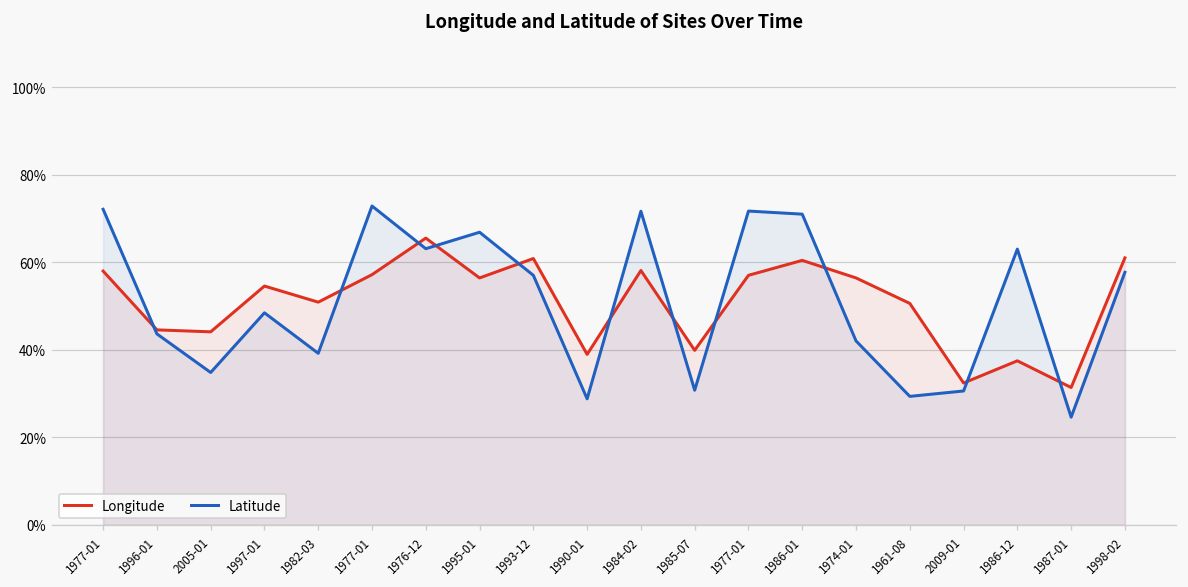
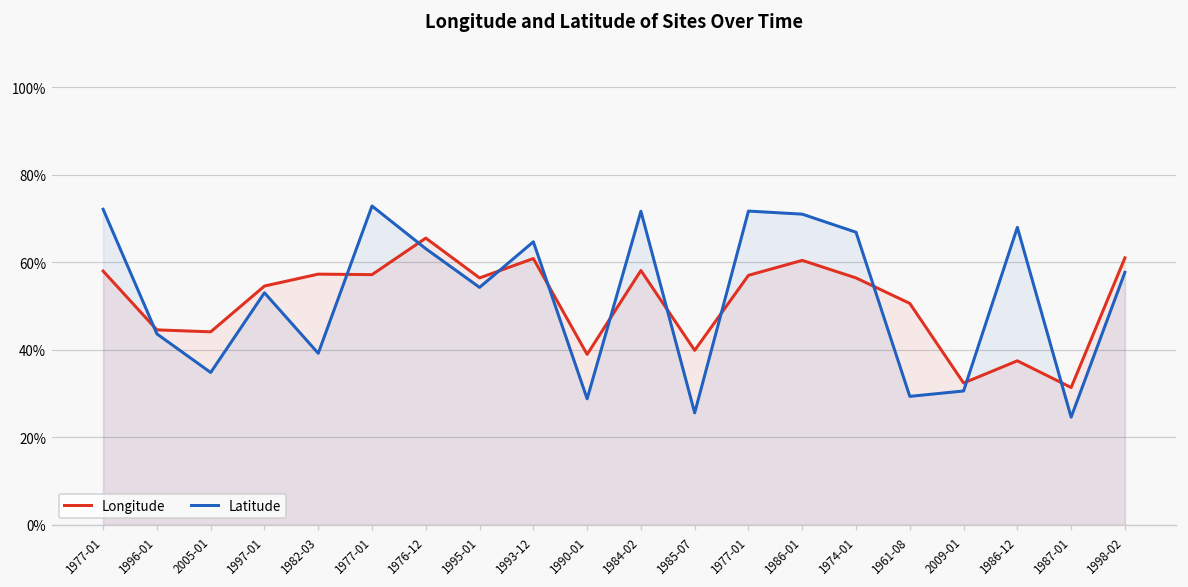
Latitude, 1997-01: 48% -> 53%
Longitude, 1982-03: 51% -> 57%
Latitude, 1995-01: 67% -> 54%
Latitude, 1993-12: 57% -> 65%
Latitude, 1985-07: 31% -> 26%
Latitude, 1974-01: 42% -> 67%
Latitude, 1986-12: 63% -> 68%
